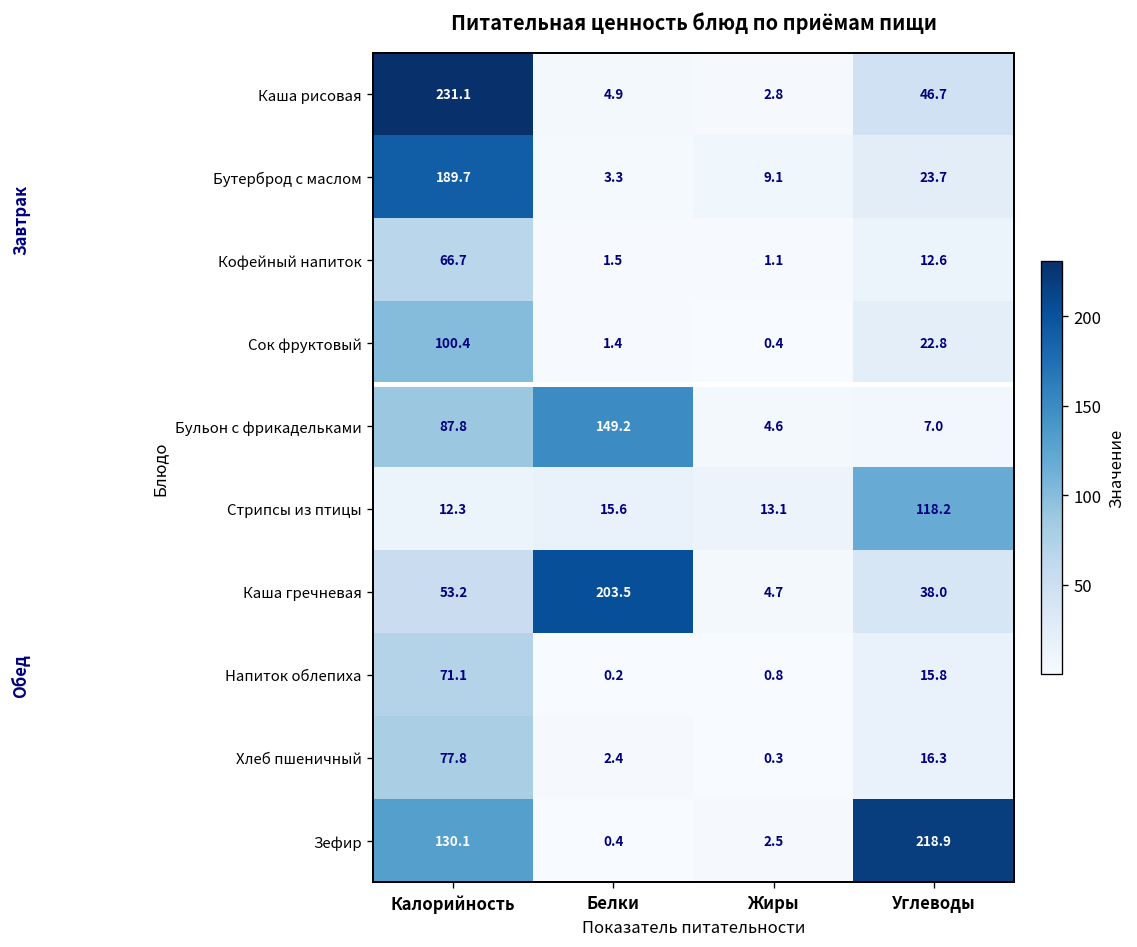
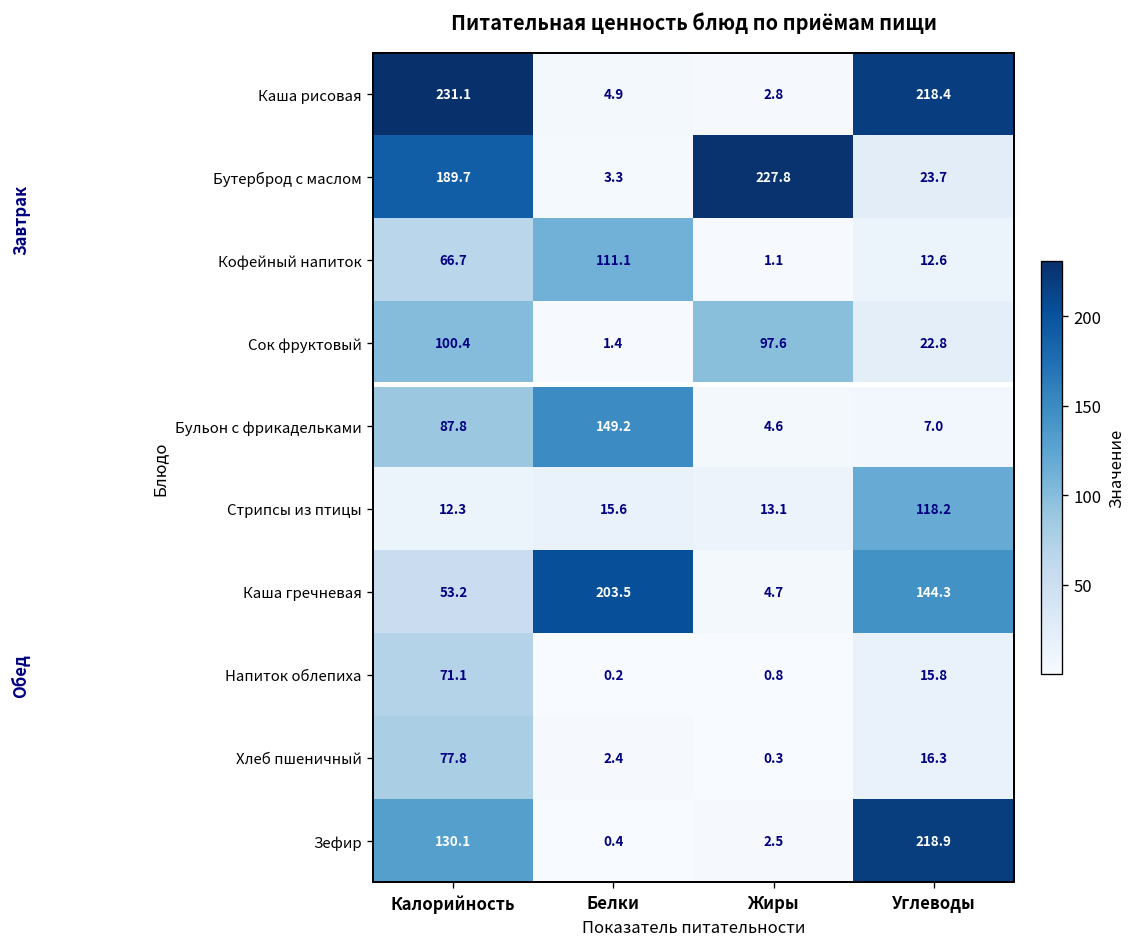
Каша рисовая, Углеводы: 46.7 -> 218.4
Бутерброд с маслом, Жиры: 9.1 -> 227.8
Кофейный напиток, Белки: 1.5 -> 111.1
Сок фруктовый, Жиры: 0.4 -> 97.6
Каша гречневая, Углеводы: 38.0 -> 144.3
